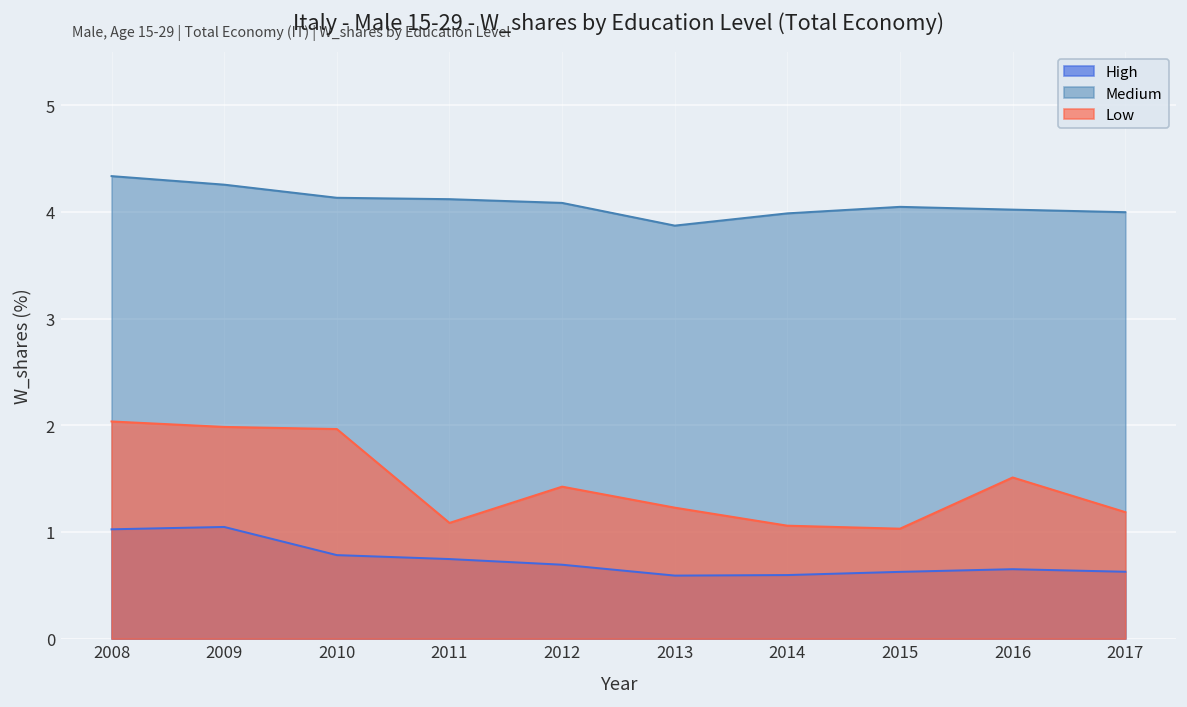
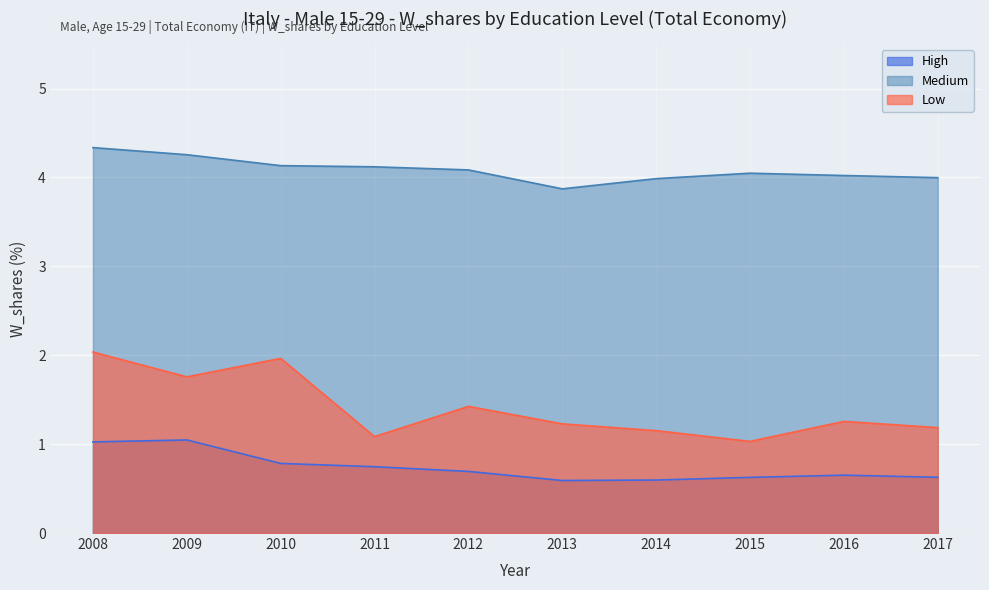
Low, 2009: 2.0 -> 1.8
Low, 2014: 1.1 -> 1.2
Low, 2016: 1.5 -> 1.3
